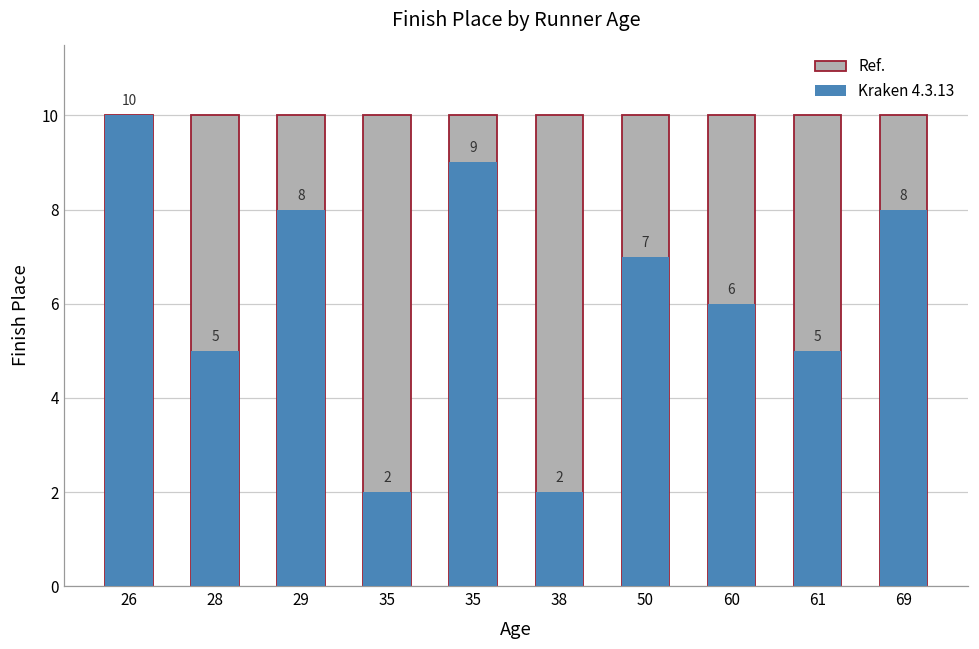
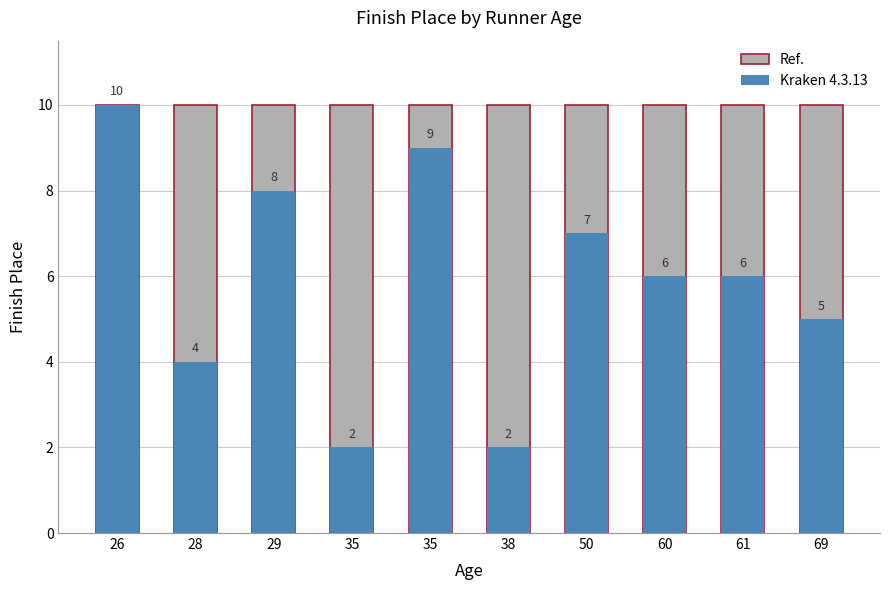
Kraken 4.3.13, 28: 5 -> 4
Kraken 4.3.13, 61: 5 -> 6
Kraken 4.3.13, 69: 8 -> 5
